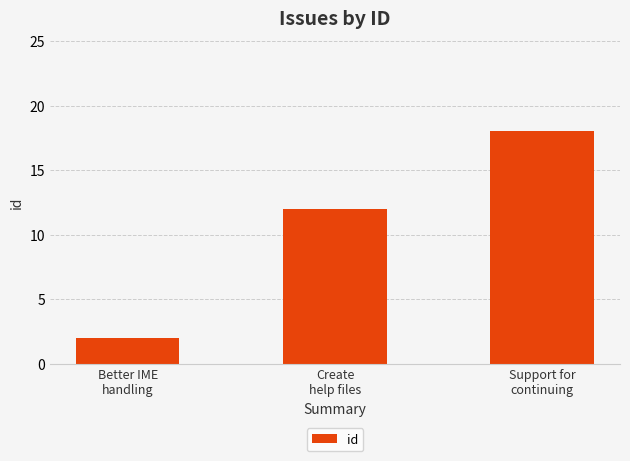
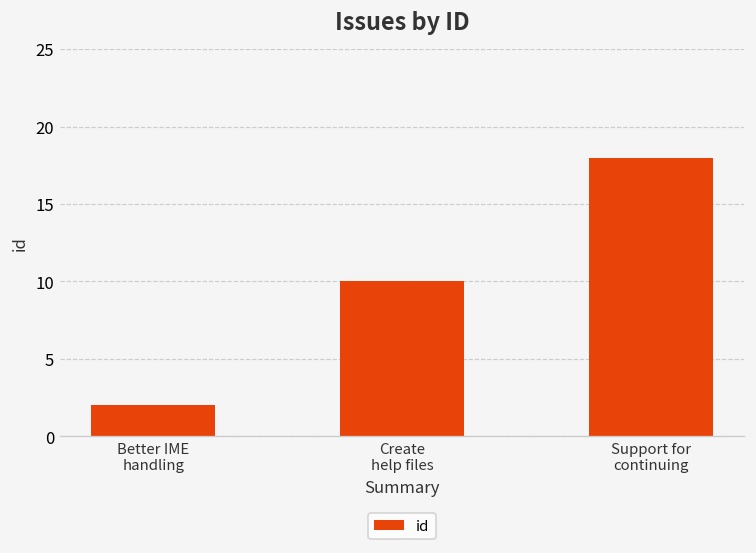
Create help files: 12 -> 10
